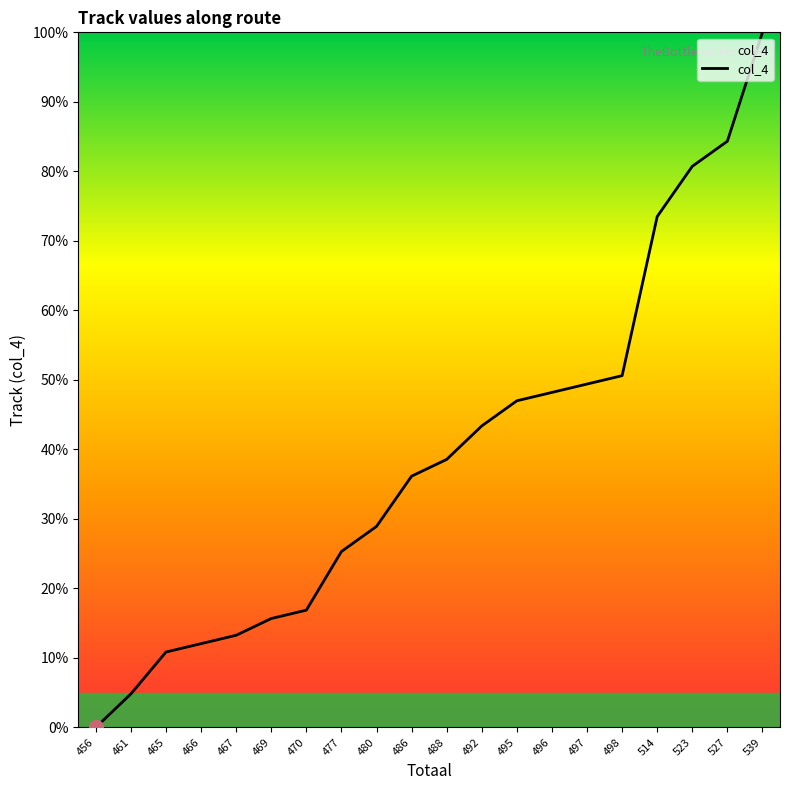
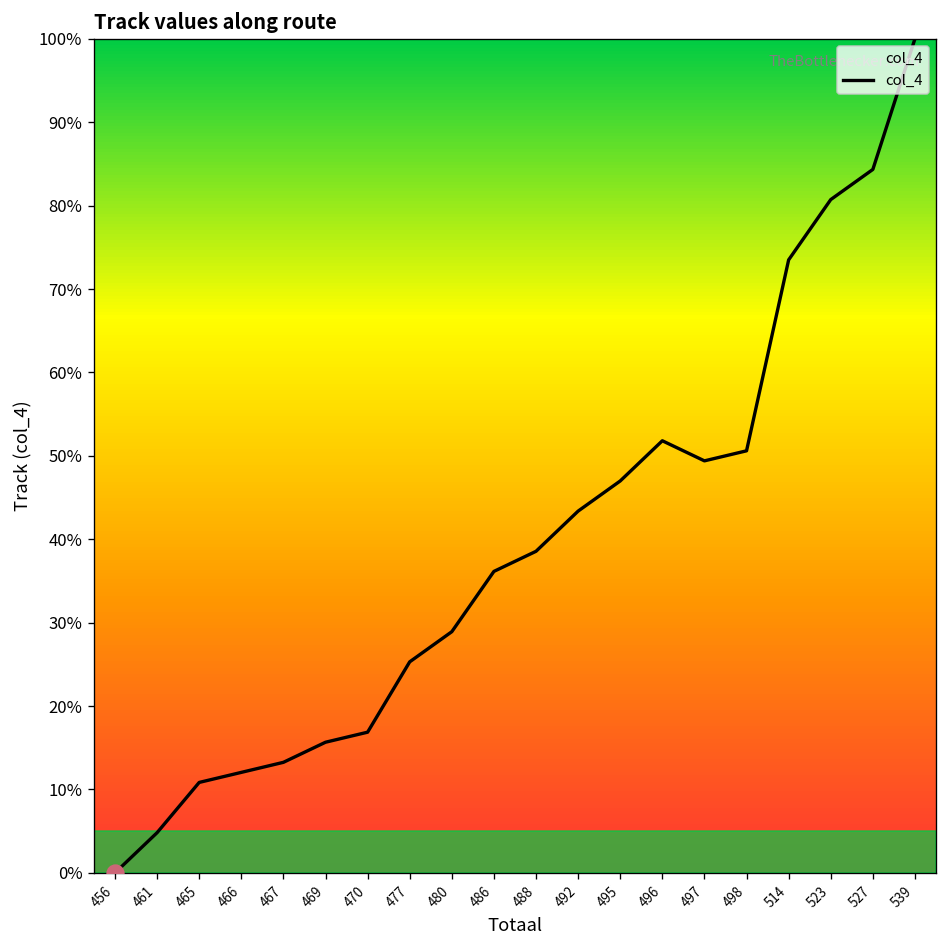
col_4, 496: 48% -> 52%
